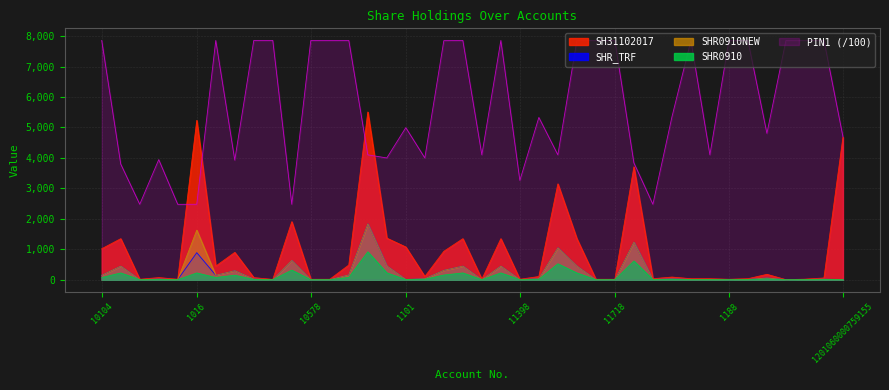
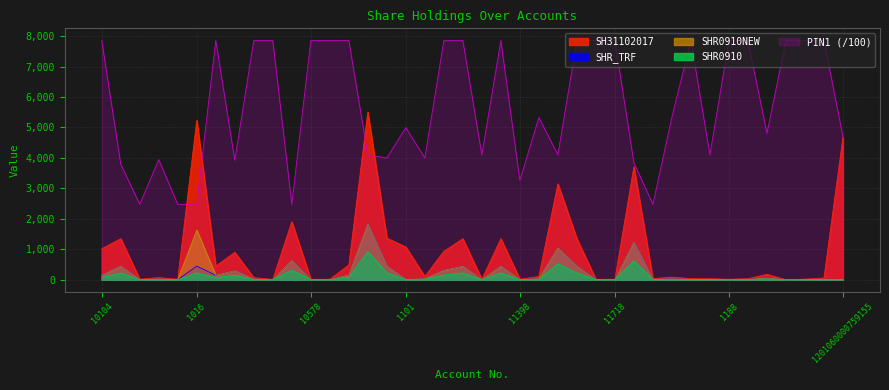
SHR_TRF, 1016: 900 -> 500
